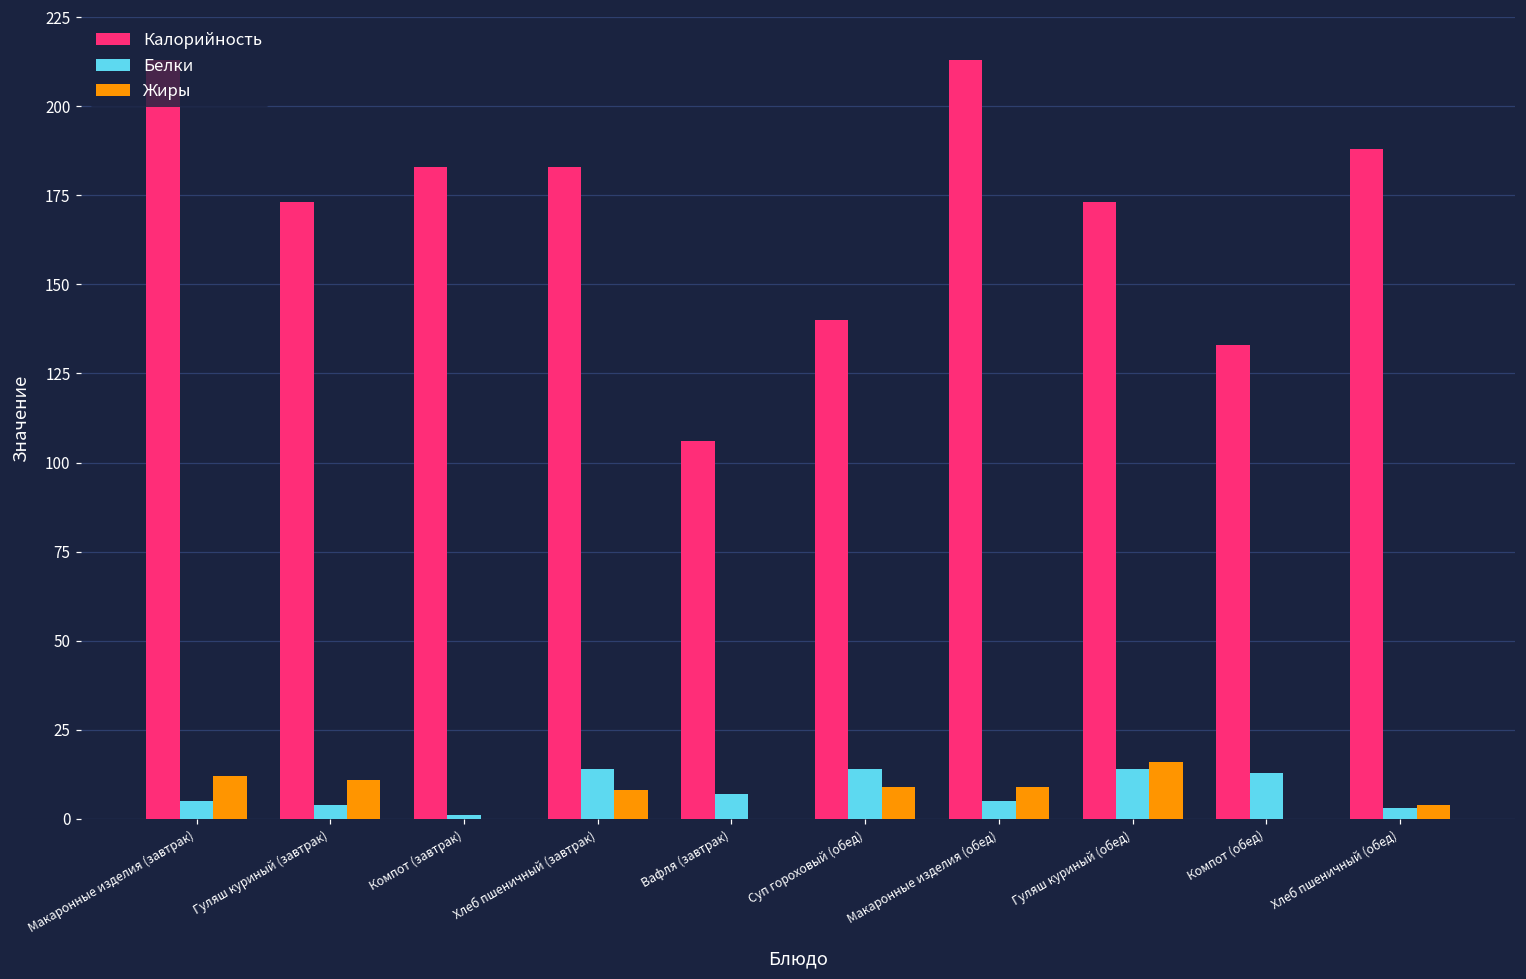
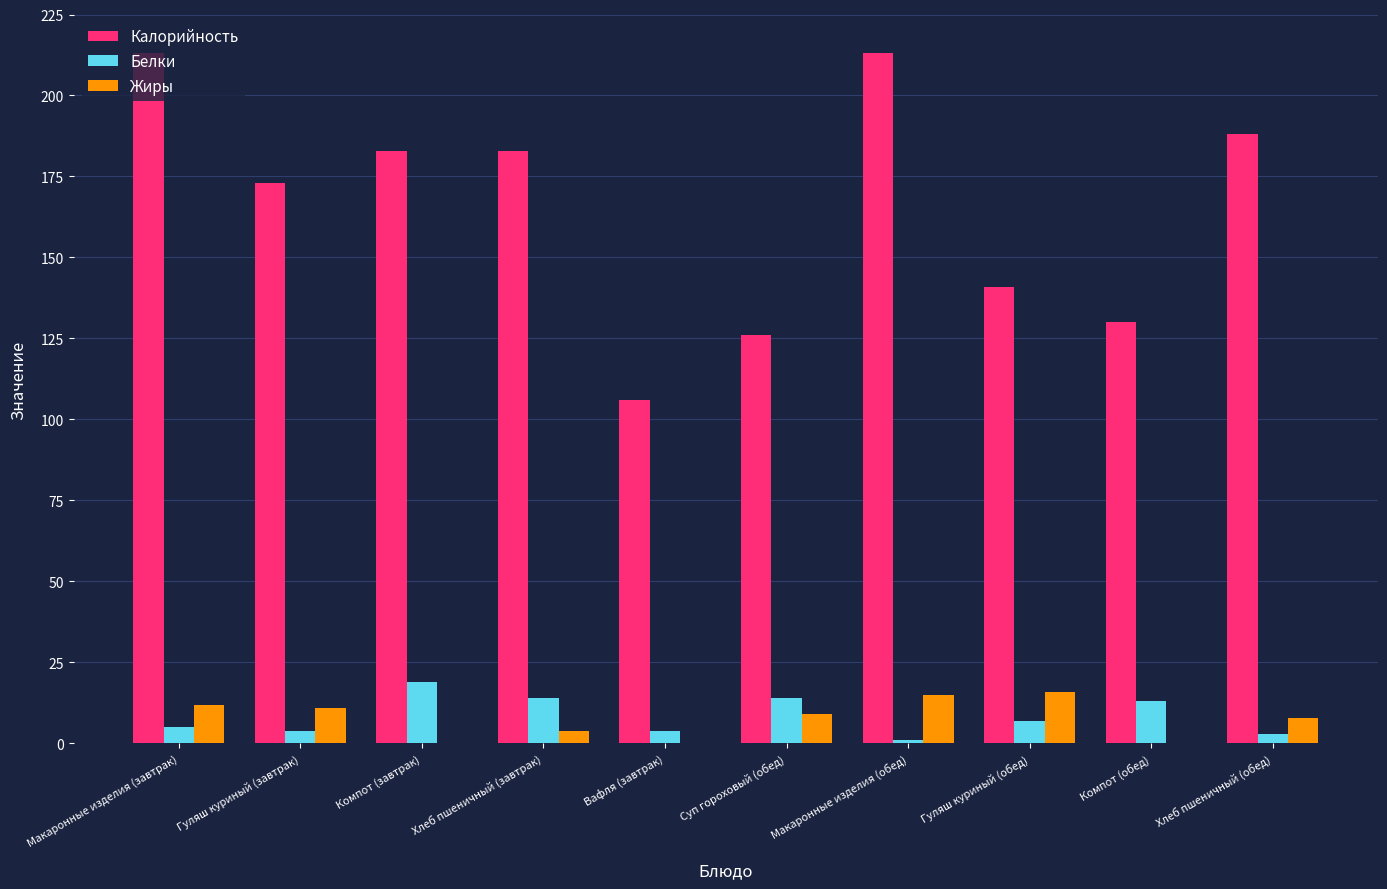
Белки, Компот (завтрак): 1 -> 19
Жиры, Хлеб пшеничный (завтрак): 8 -> 4
Белки, Вафля (завтрак): 7 -> 4
Калорийность, Суп гороховый (обед): 140 -> 126
Белки, Макаронные изделия (обед): 5 -> 1
Жиры, Макаронные изделия (обед): 9 -> 15
Калорийность, Гуляш куриный (обед): 173 -> 141
Белки, Гуляш куриный (обед): 14 -> 7
Калорийность, Компот (обед): 133 -> 130
Жиры, Хлеб пшеничный (обед): 4 -> 8
